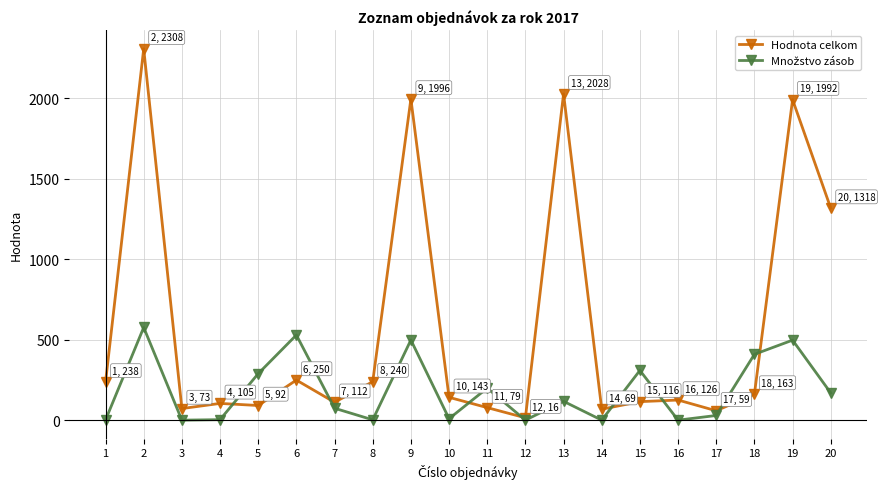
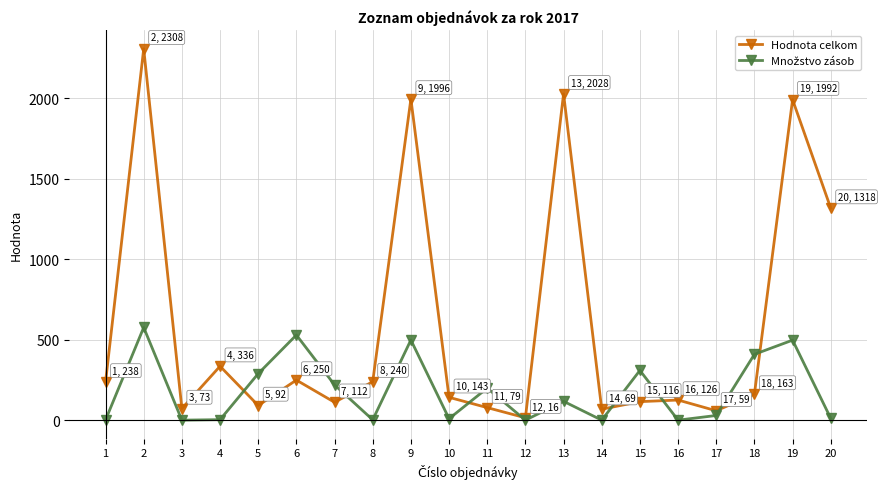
Hodnota celkom, 4: 105 -> 336
Množstvo zásob, 7: 80 -> 220
Množstvo zásob, 20: 170 -> 10
